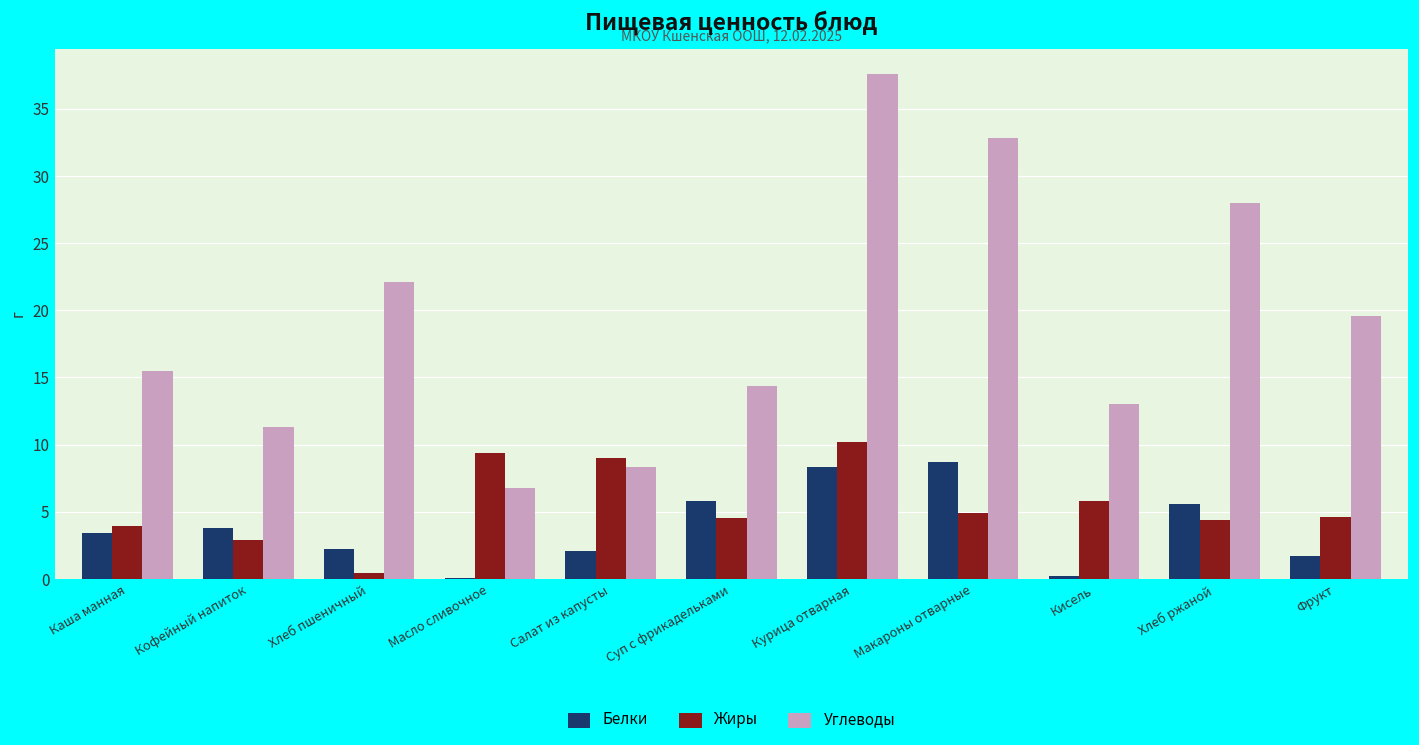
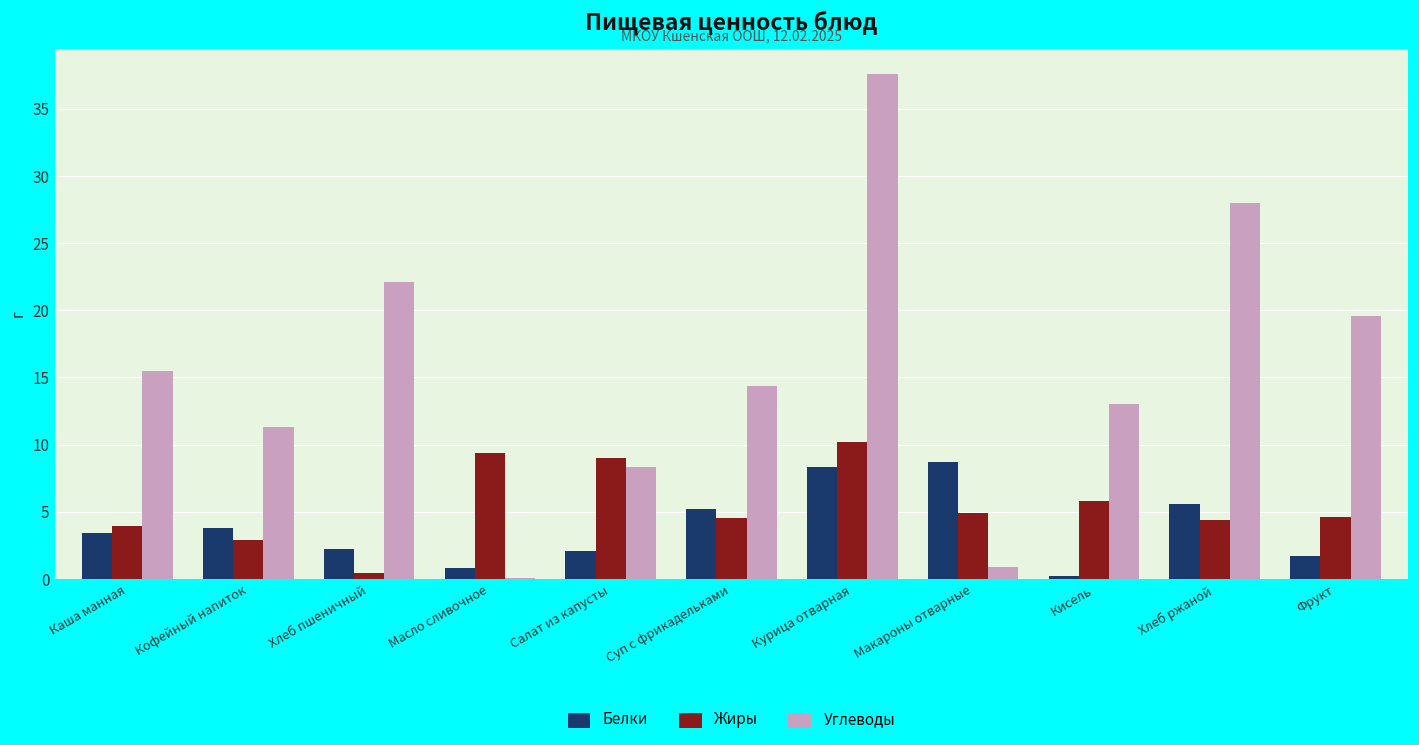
Белки, Масло сливочное: 0.1 -> 0.8
Углеводы, Масло сливочное: 6.8 -> 0.1
Белки, Суп с фрикадельками: 5.8 -> 5.2
Углеводы, Макароны отварные: 32.8 -> 0.9
